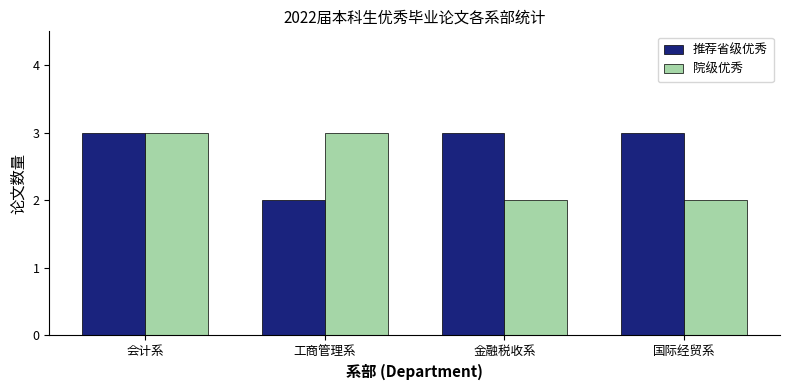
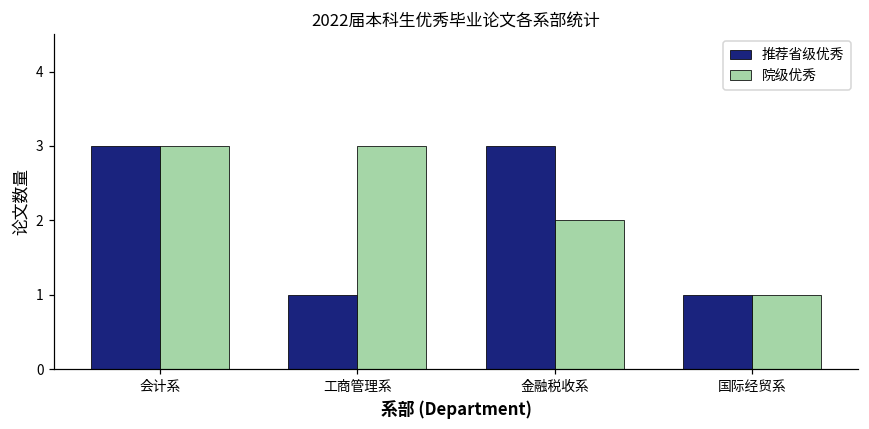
推荐省级优秀, 工商管理系: 2 -> 1
推荐省级优秀, 国际经贸系: 3 -> 1
院级优秀, 国际经贸系: 2 -> 1
